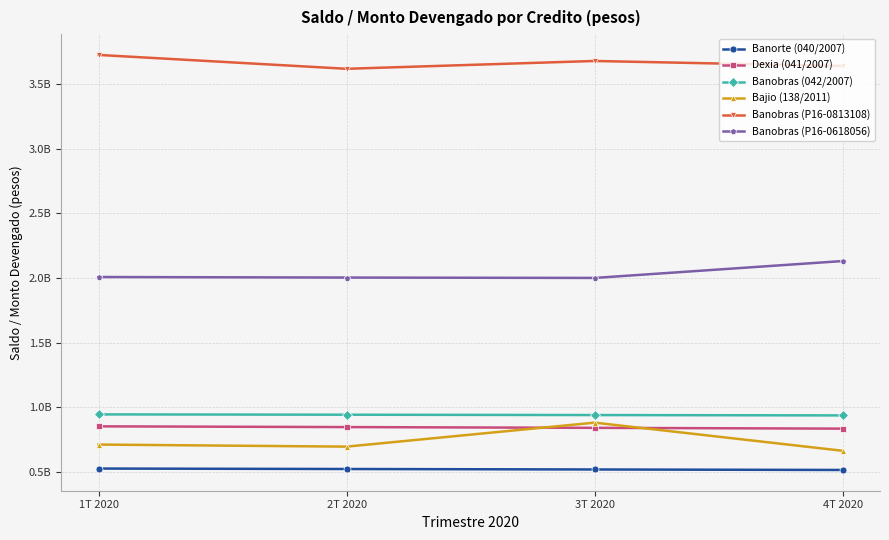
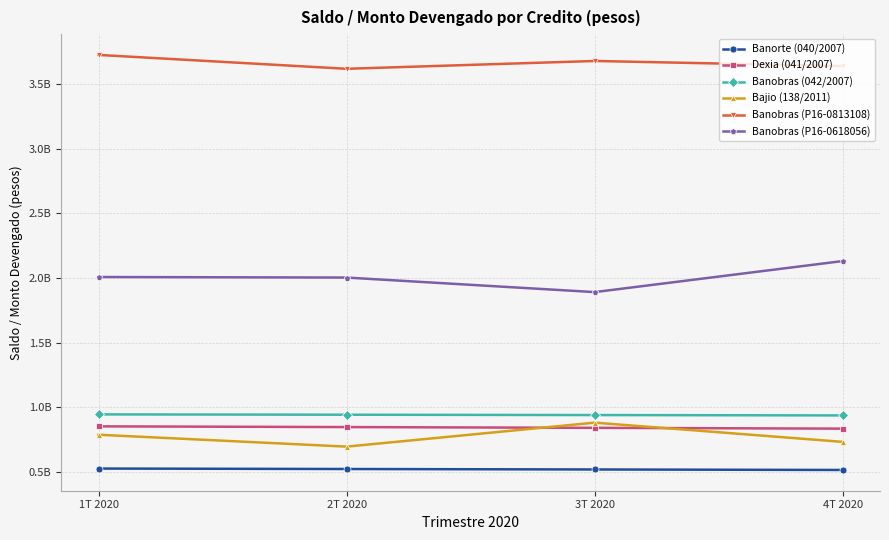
Bajio (138/2011), 1T 2020: 710000000 -> 790000000
Banobras (P16-0618056), 3T 2020: 2000000000 -> 1890000000
Bajio (138/2011), 4T 2020: 660000000 -> 730000000
